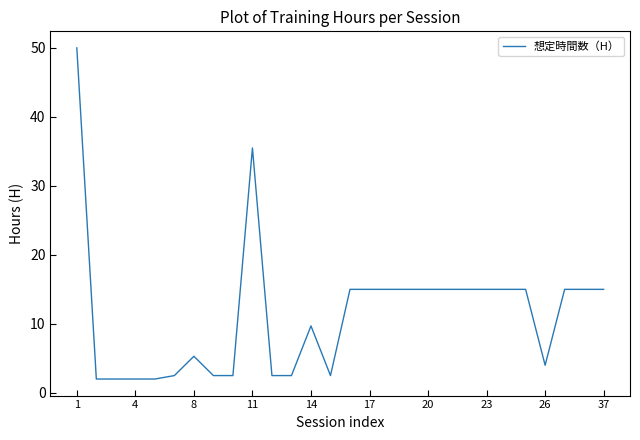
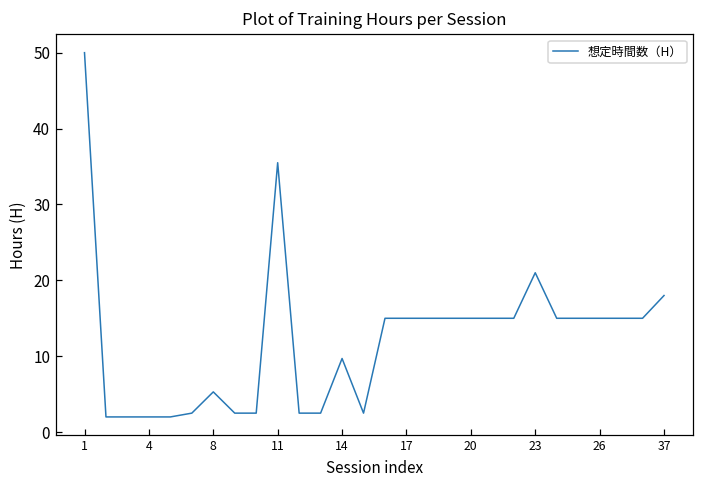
23: 15 -> 21
26: 4 -> 15
37: 15 -> 18
